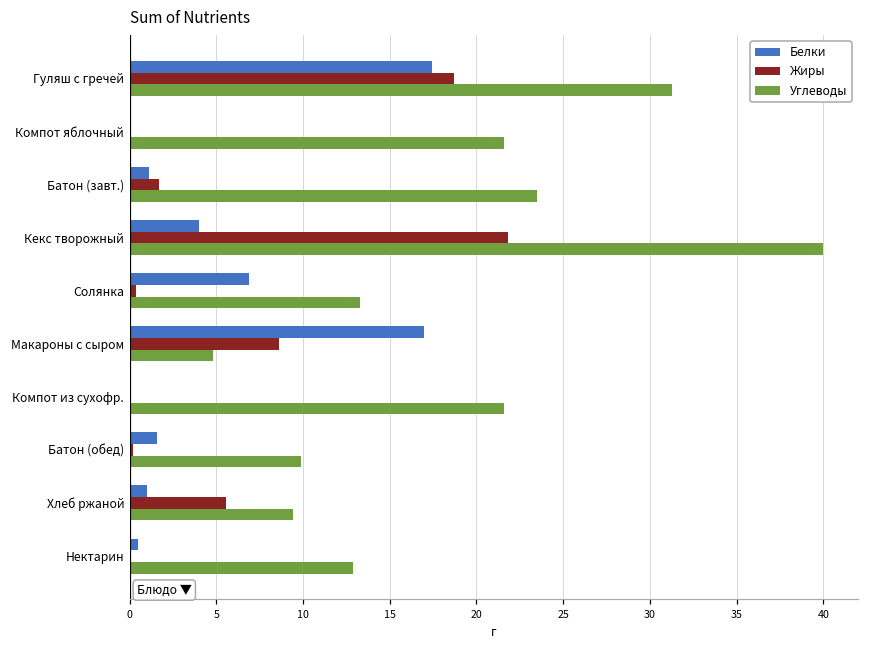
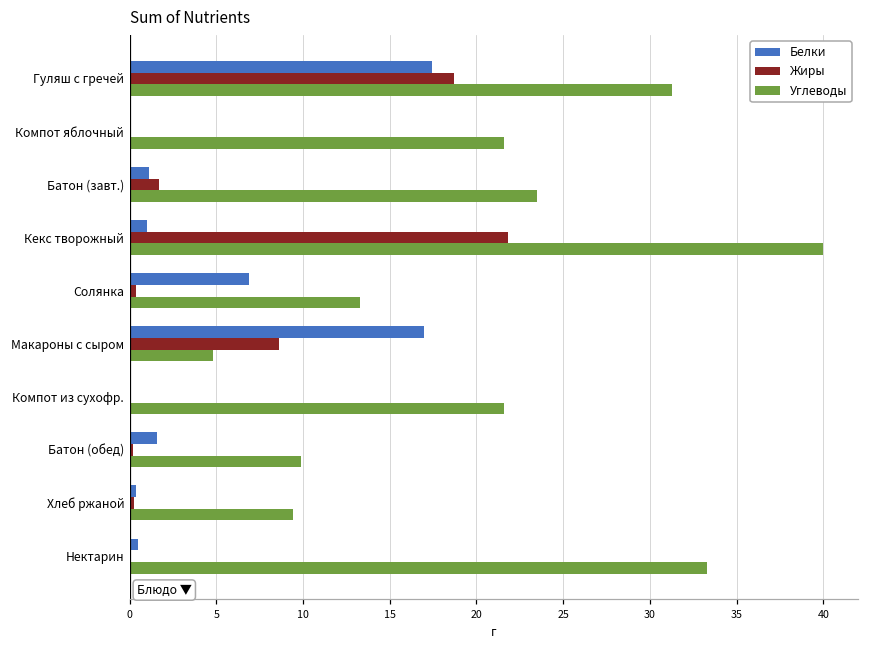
Белки, Кекс творожный: 4 -> 1
Белки, Хлеб ржаной: 1.0 -> 0.4
Жиры, Хлеб ржаной: 5.6 -> 0.3
Углеводы, Нектарин: 12.9 -> 33.3
